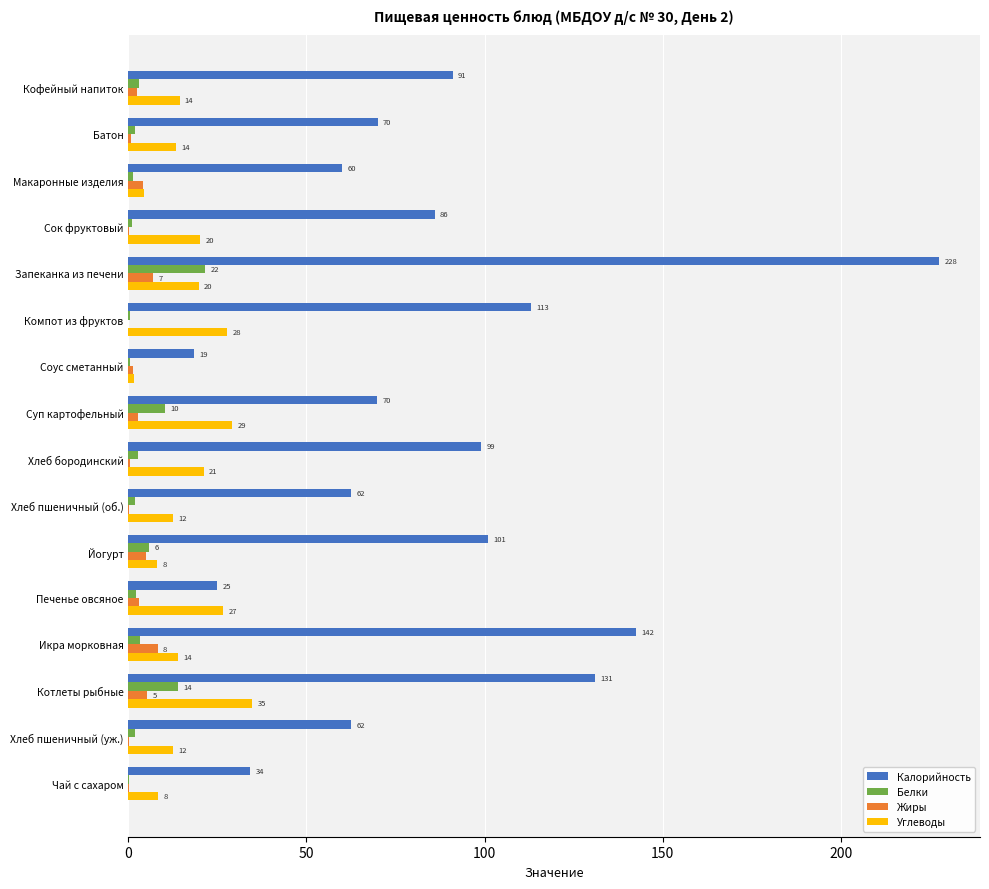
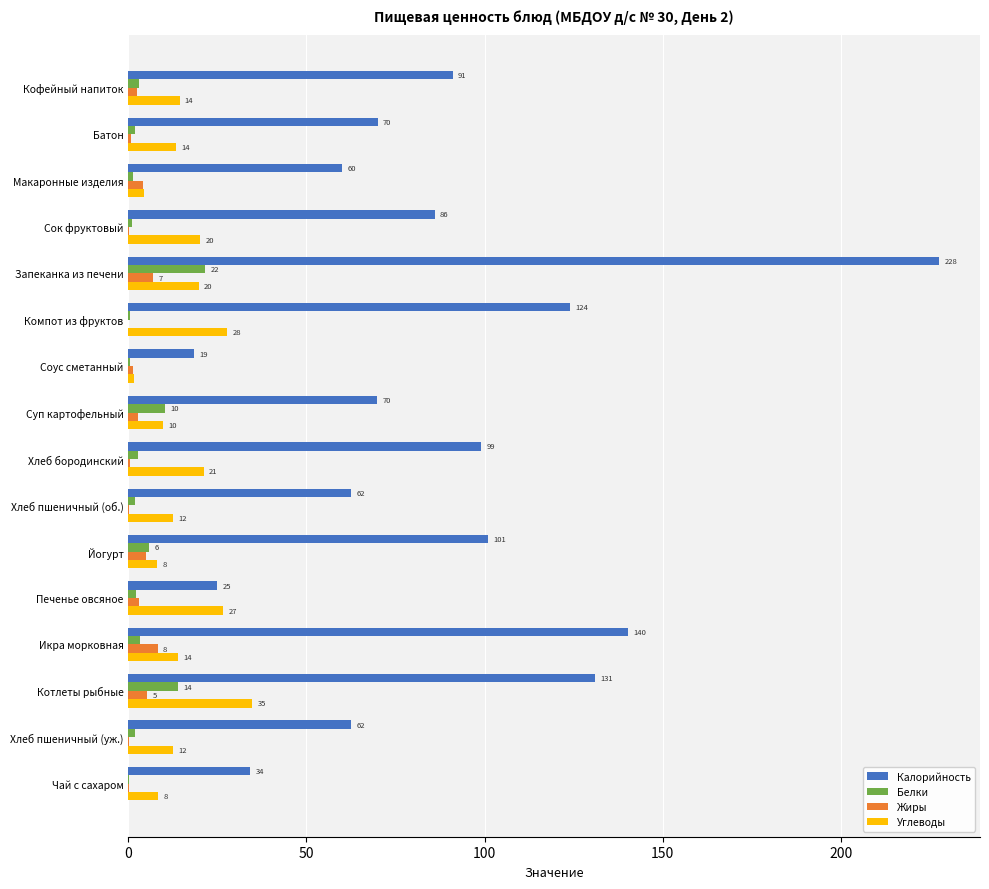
Калорийность, Компот из фруктов: 113 -> 124
Углеводы, Суп картофельный: 29 -> 10
Калорийность, Икра морковная: 142 -> 140
